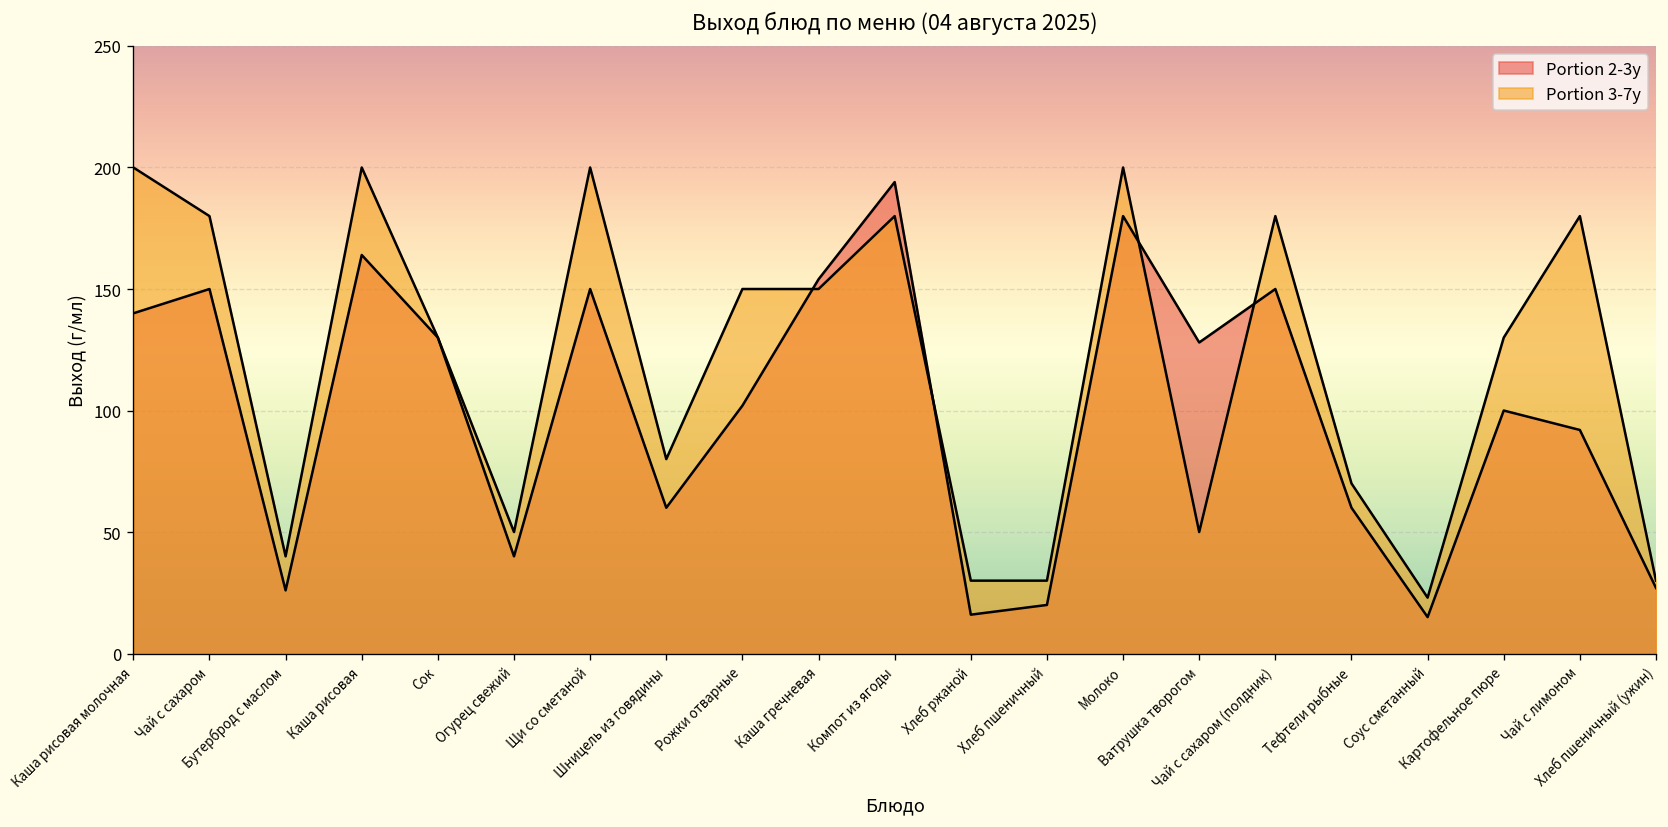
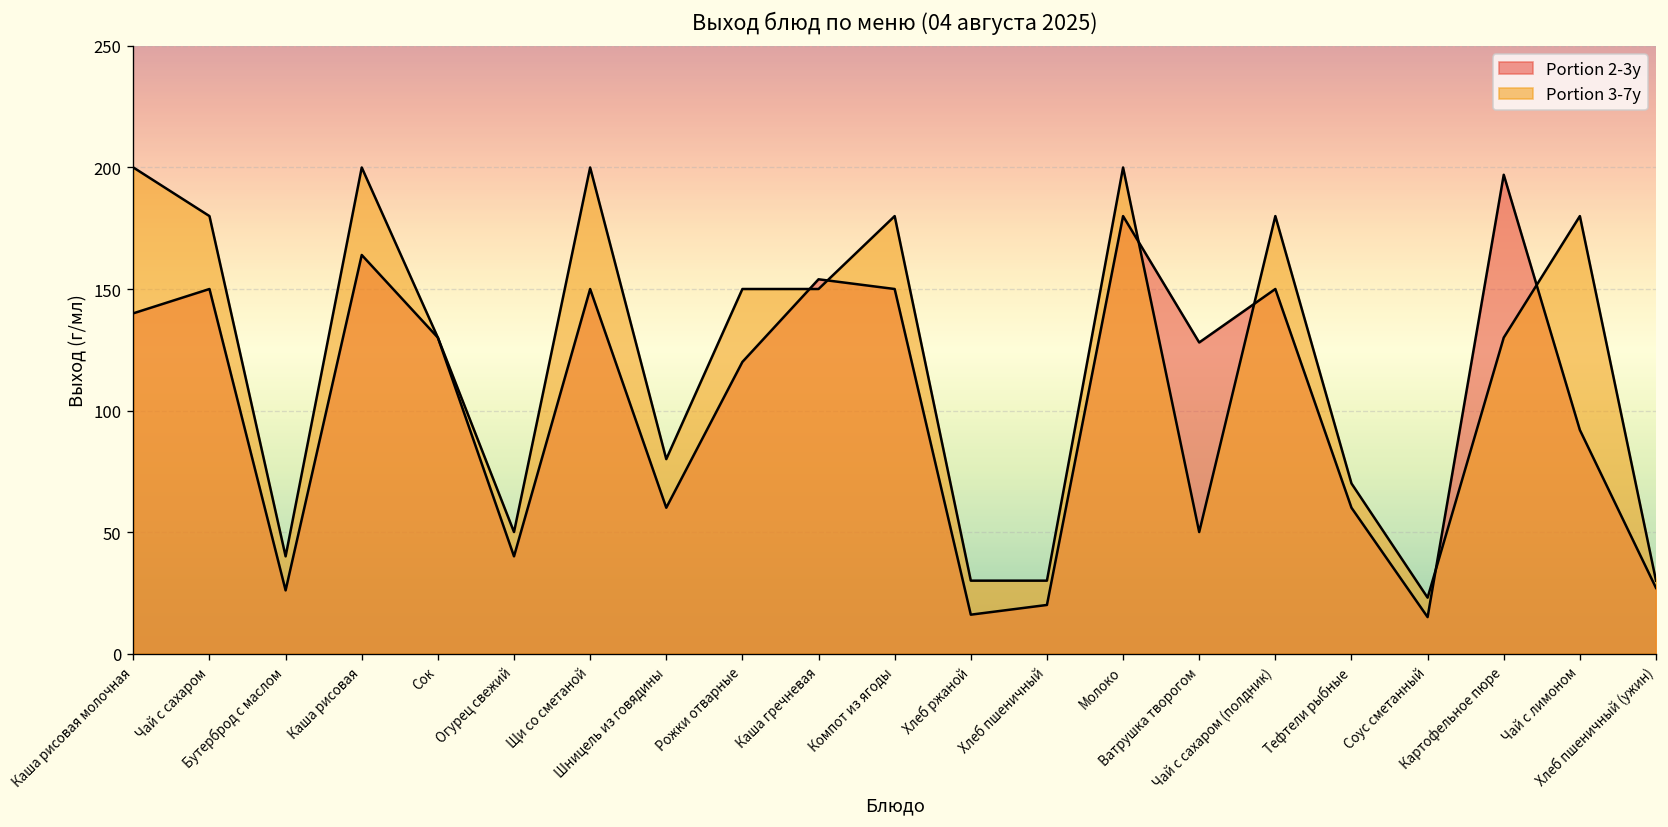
Portion 2-3y, Рожки отварные: 102 -> 120
Portion 2-3y, Компот из ягоды: 194 -> 150
Portion 2-3y, Картофельное пюре: 100 -> 197
